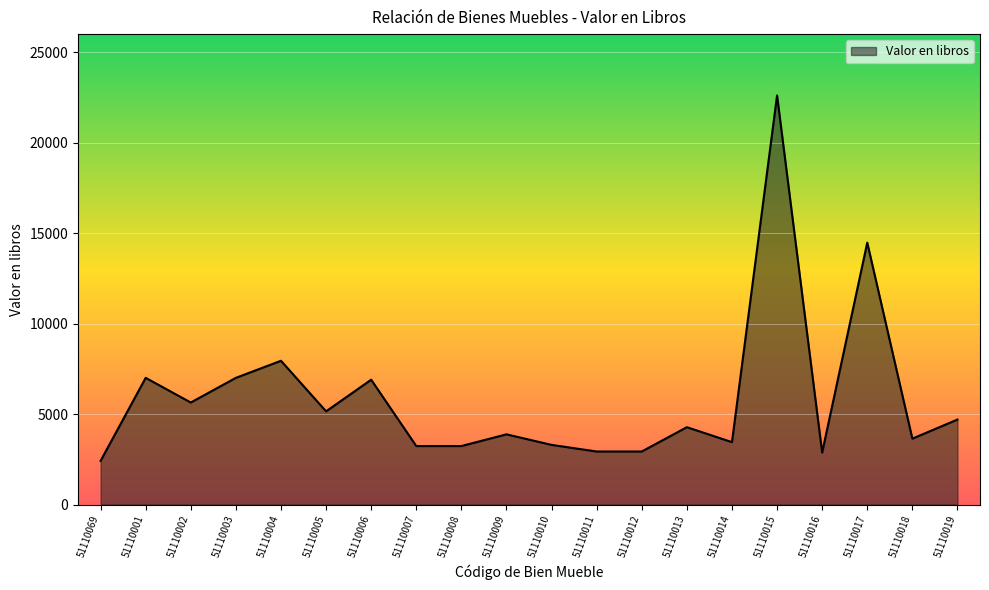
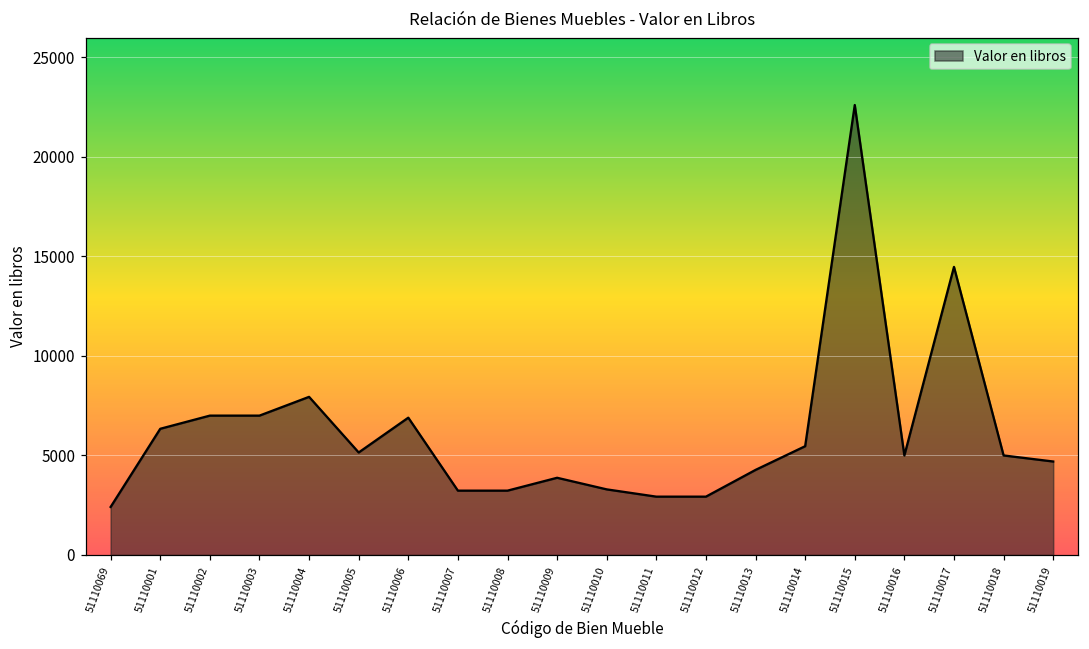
51110001: 7000 -> 6300
51110002: 5600 -> 7000
51110014: 3400 -> 5500
51110016: 2900 -> 5000
51110018: 3600 -> 5000
